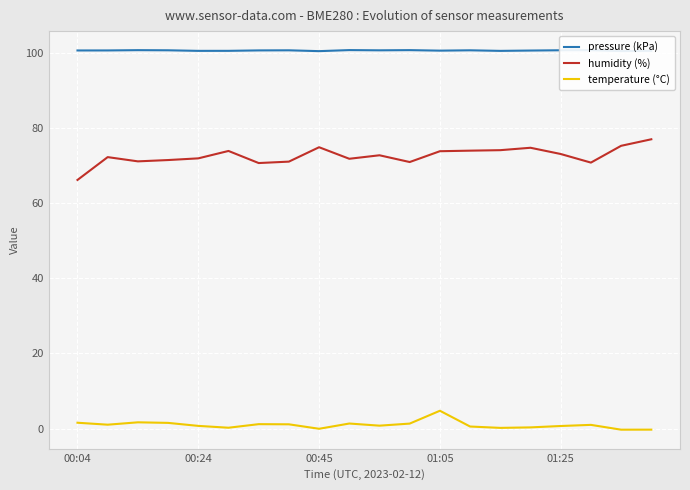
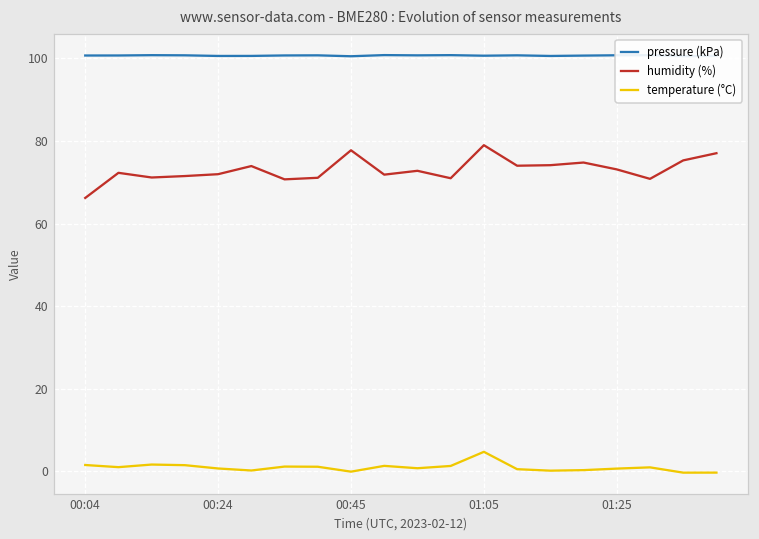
humidity (%), 00:45: 75 -> 78
humidity (%), 01:05: 74 -> 79
